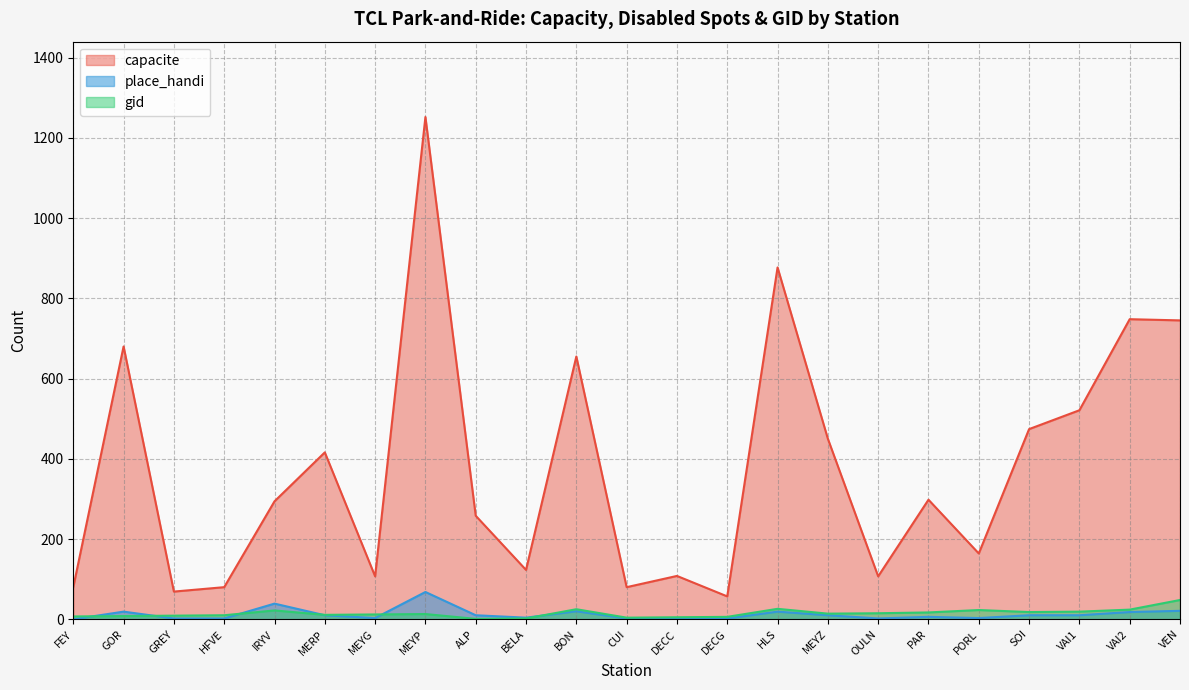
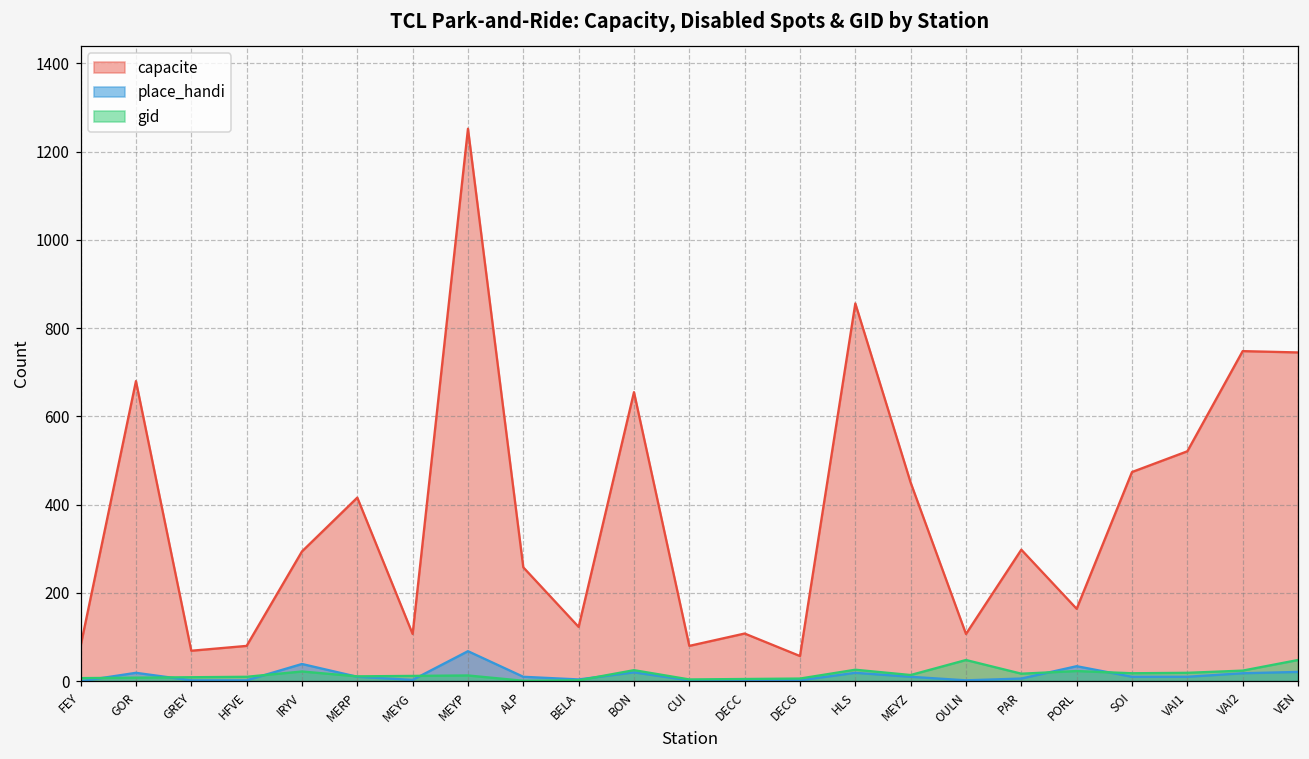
capacite, HLS: 880 -> 860
gid, OULN: 20 -> 50
place_handi, PORL: 0 -> 30
